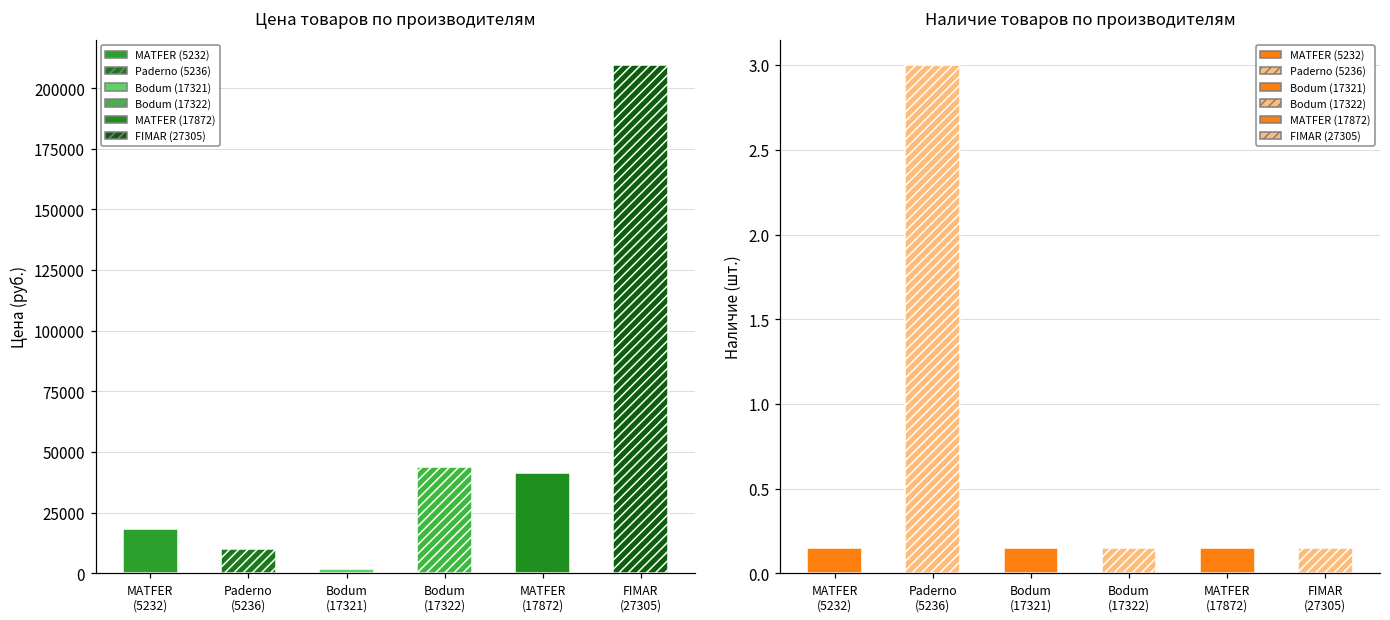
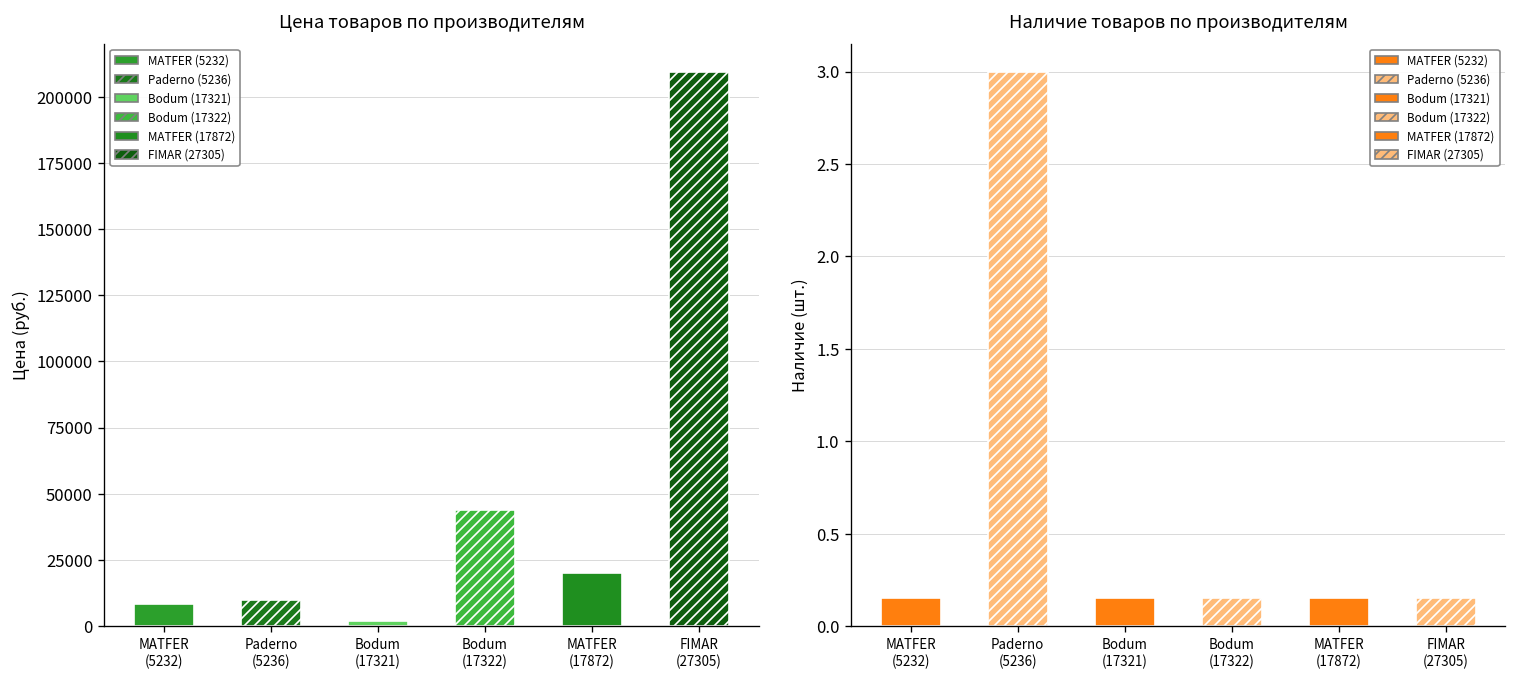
Цена товаров по производителям, MATFER (5232): 18000 -> 9000
Цена товаров по производителям, MATFER (17872): 41000 -> 20000
